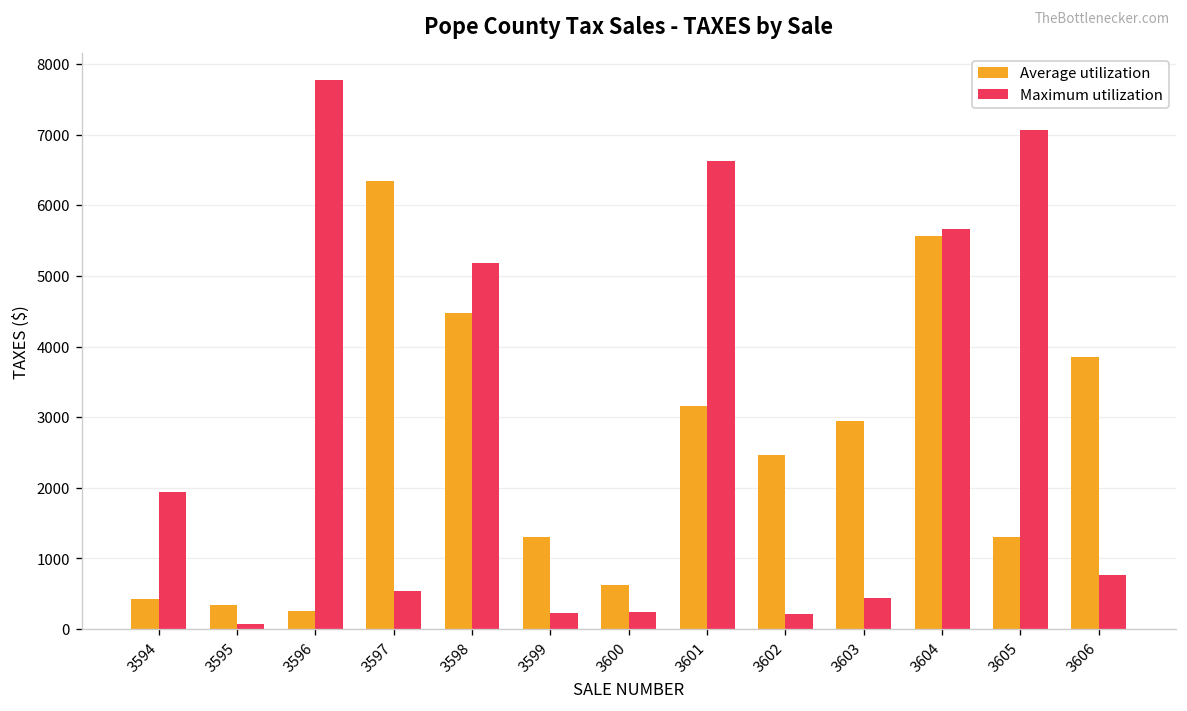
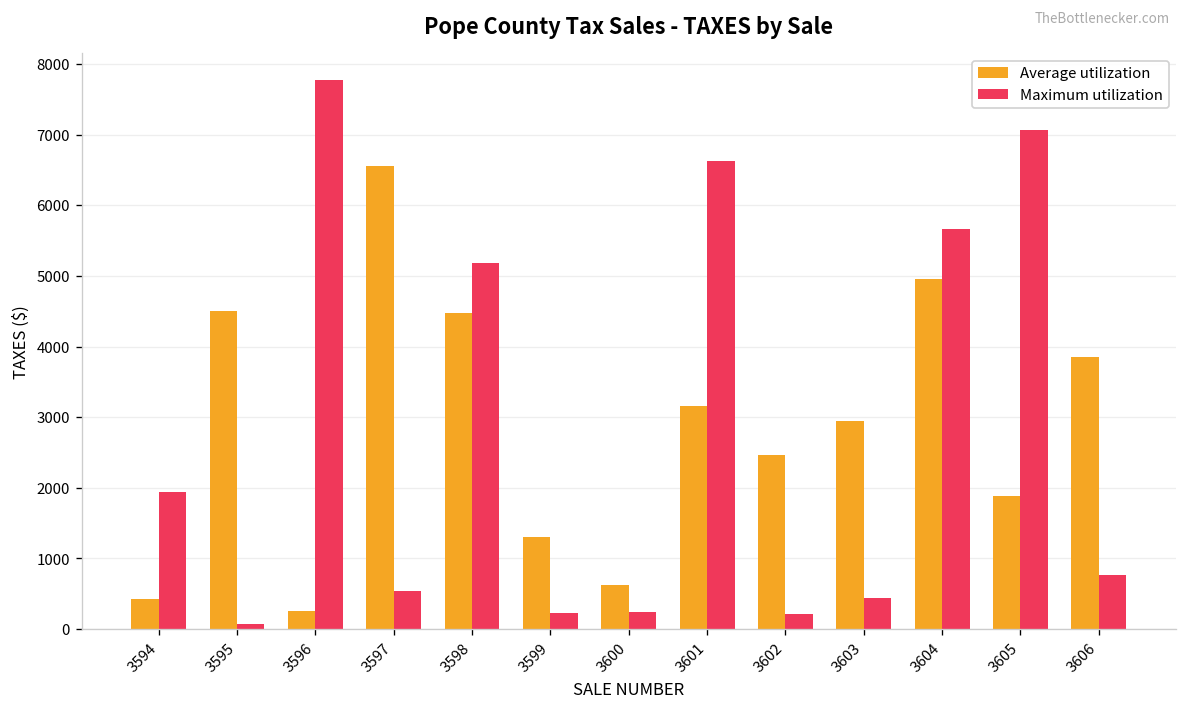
Average utilization, 3595: 300 -> 4500
Average utilization, 3597: 6300 -> 6600
Average utilization, 3604: 5600 -> 5000
Average utilization, 3605: 1300 -> 1900
